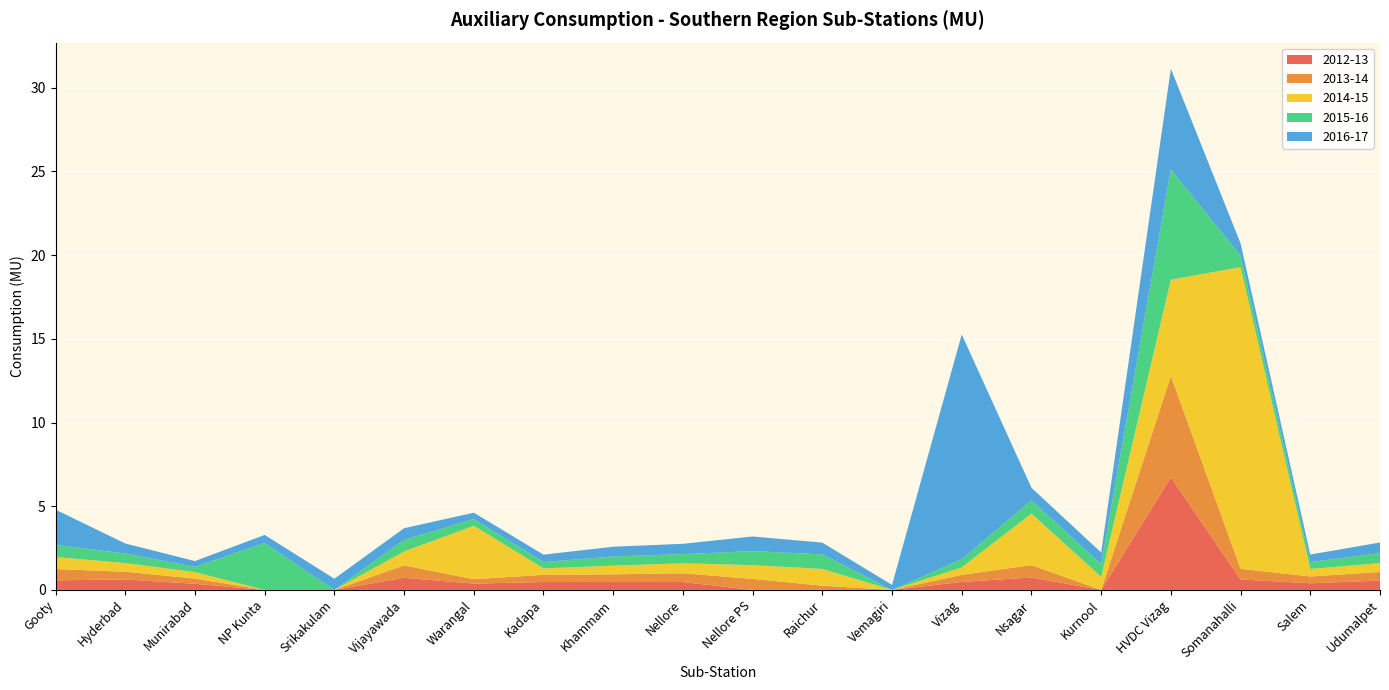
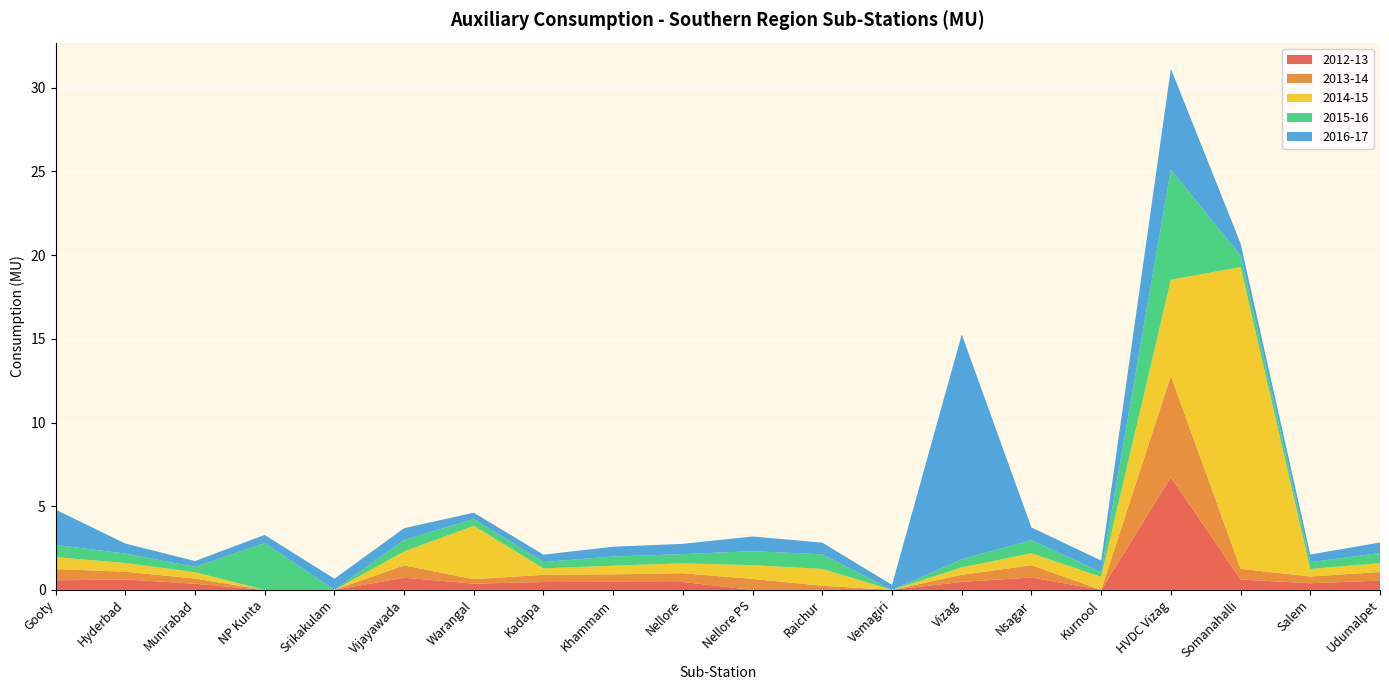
2014-15, Nsagar: 3.1 -> 0.7
2015-16, Kurnool: 0.8 -> 0.3
